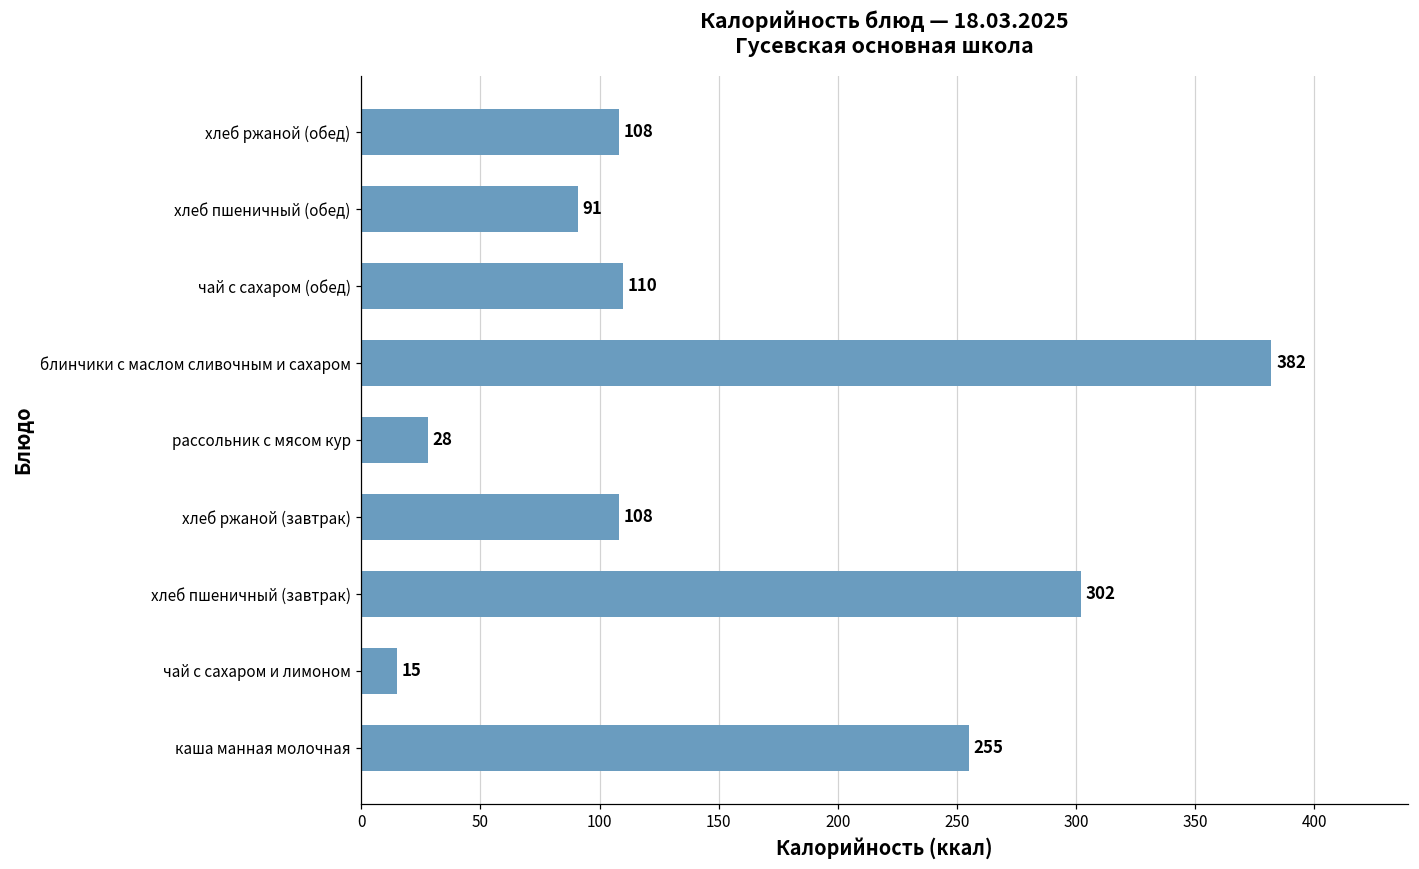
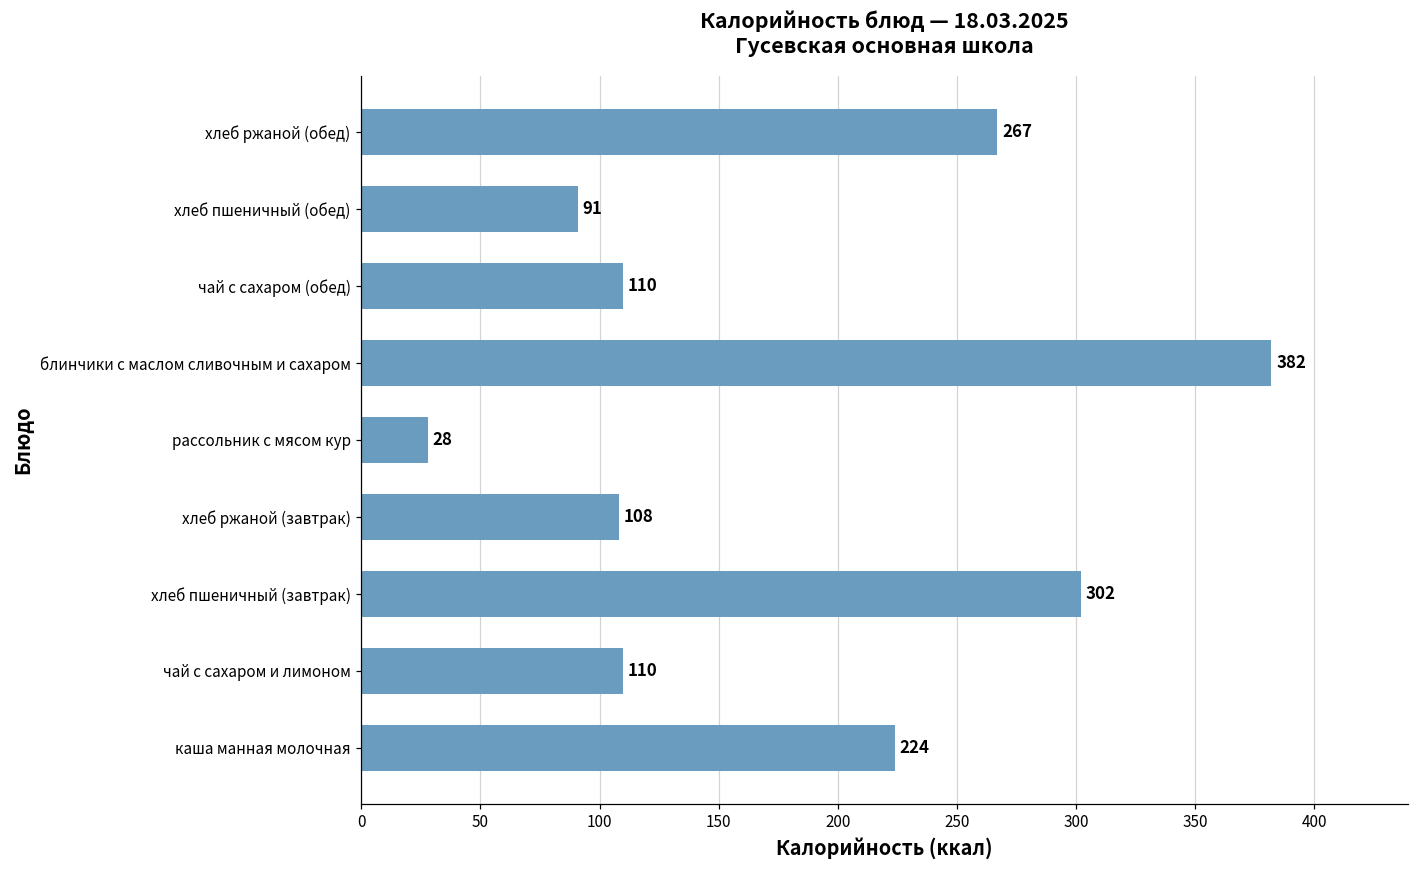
хлеб ржаной (обед): 108 -> 267
чай с сахаром и лимоном: 15 -> 110
каша манная молочная: 255 -> 224
